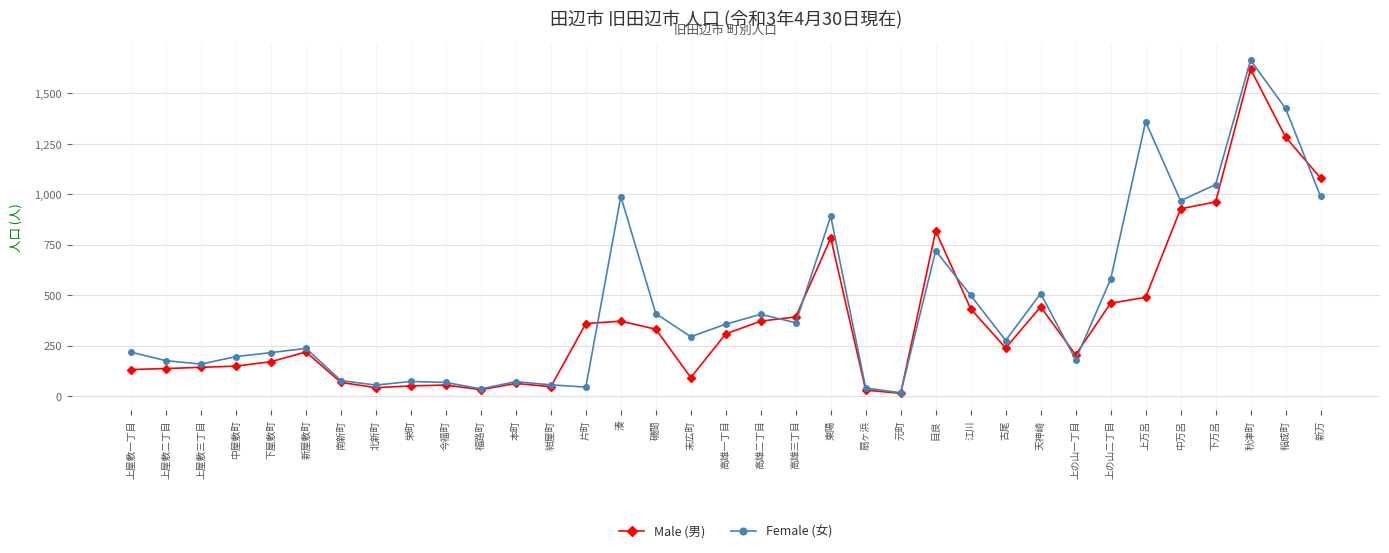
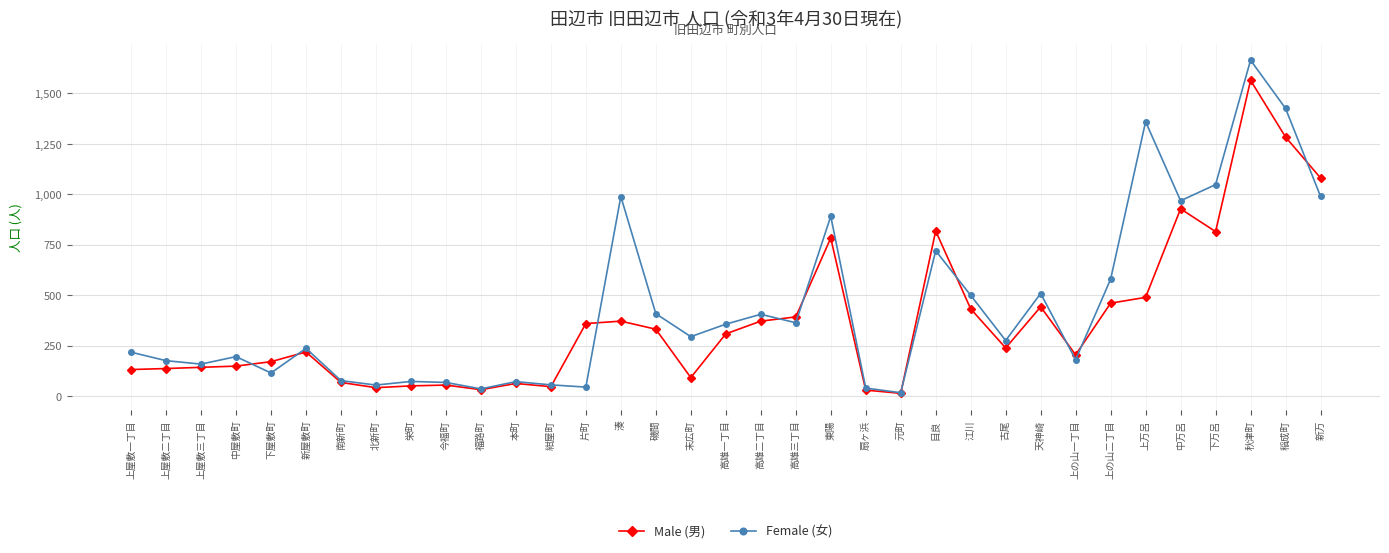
Female (女), 下屋敷町: 220 -> 110
Male (男), 下万呂: 960 -> 820
Male (男), 秋津町: 1,620 -> 1,570
